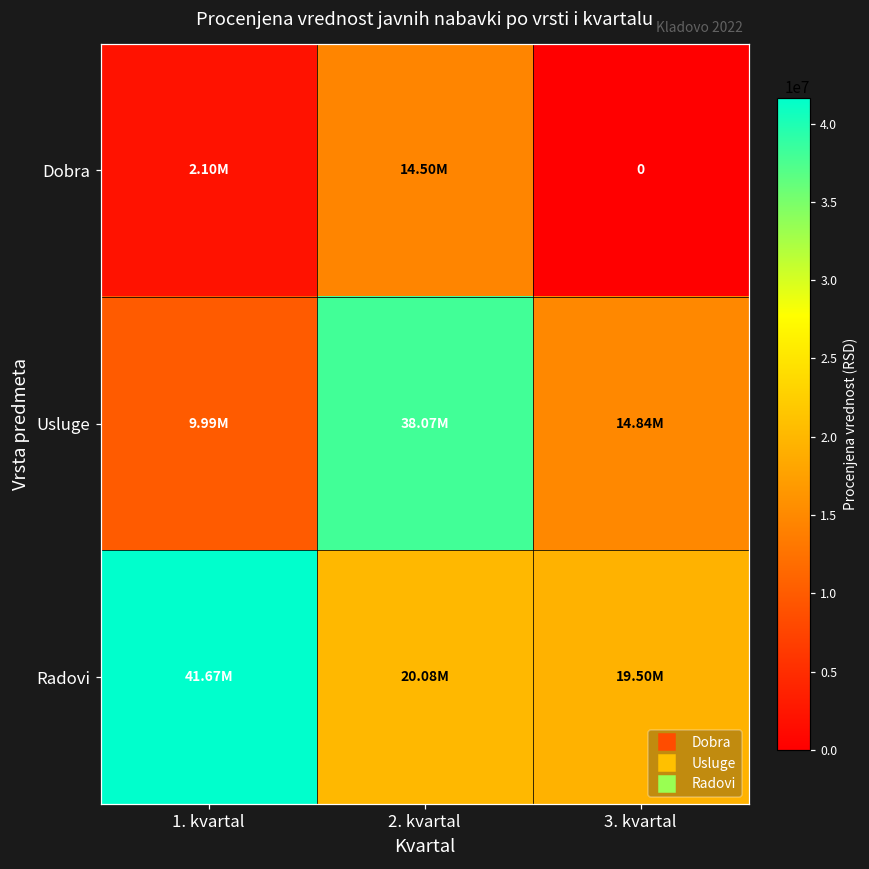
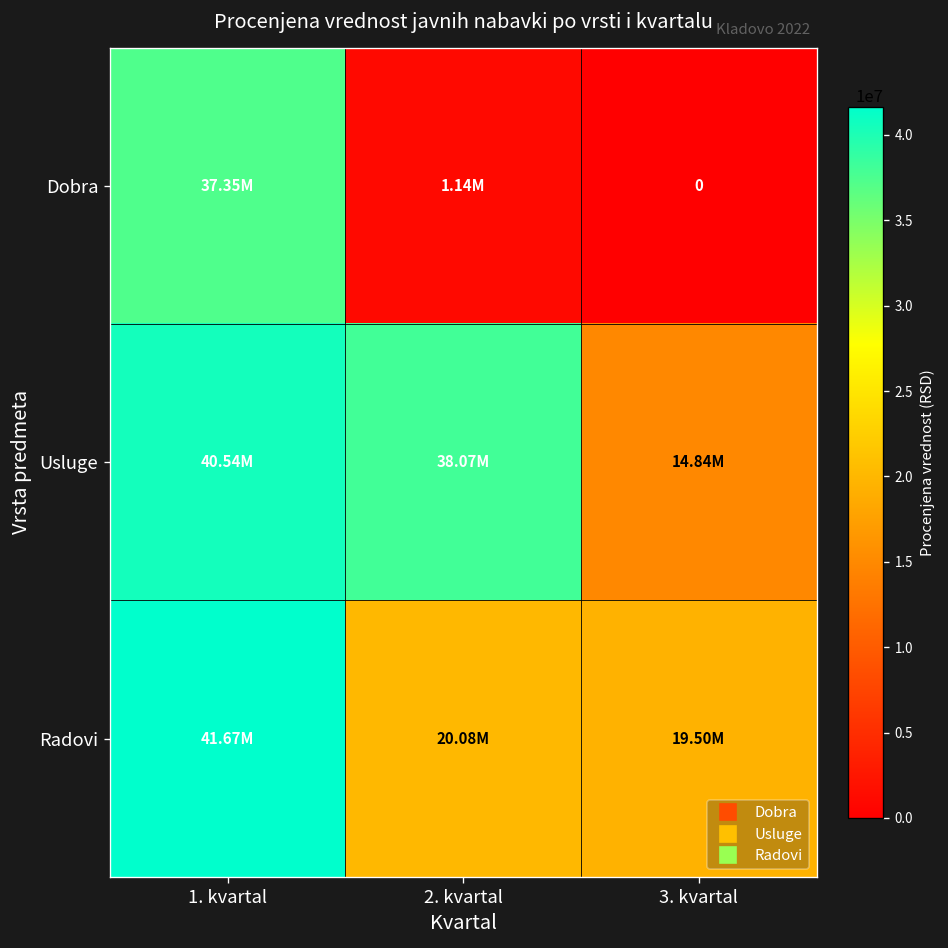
Dobra, 1. kvartal: 2.10M -> 37.35M
Dobra, 2. kvartal: 14.50M -> 1.14M
Usluge, 1. kvartal: 9.99M -> 40.54M
